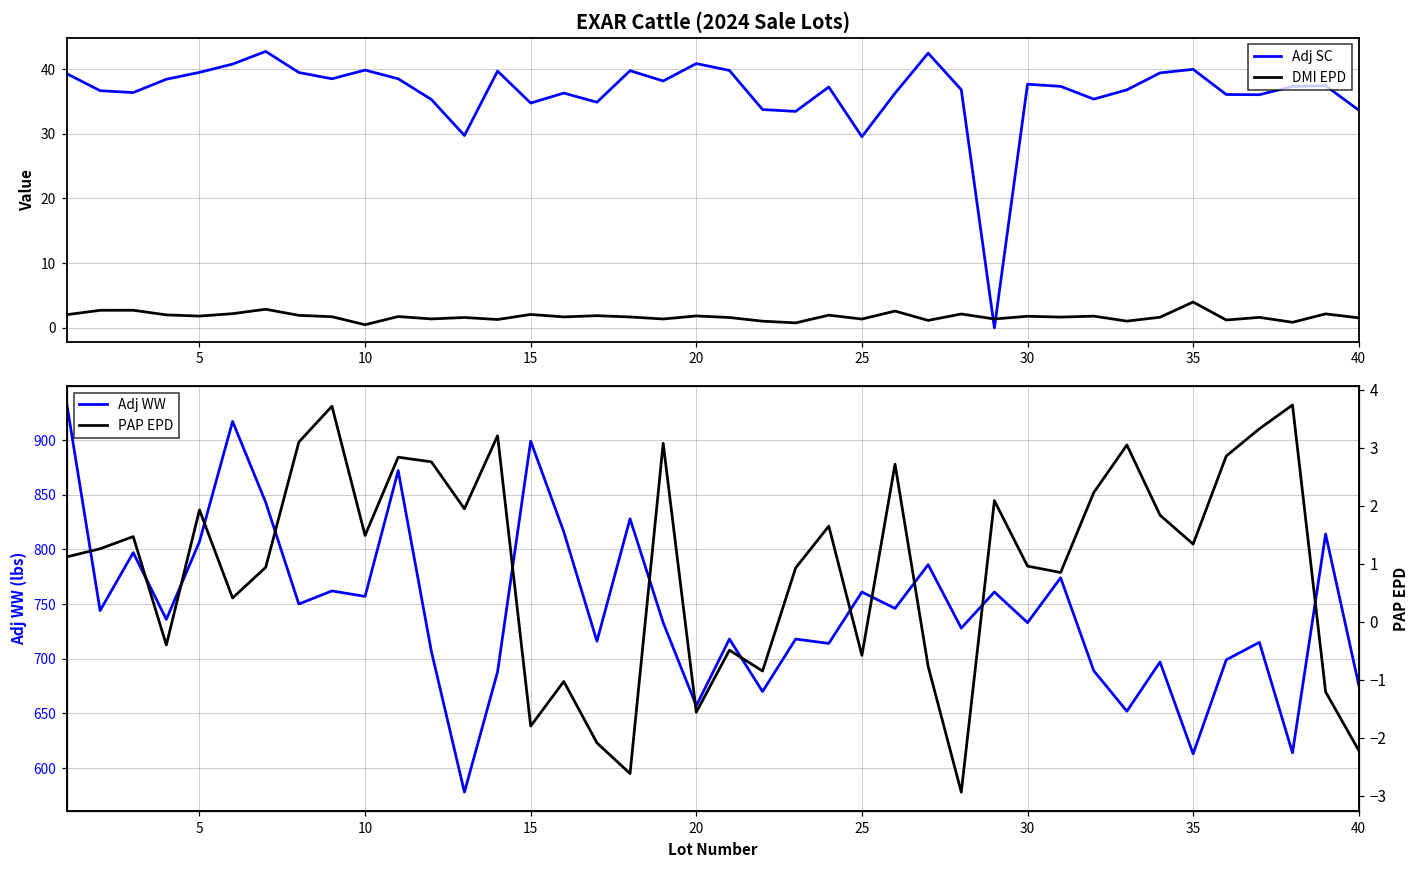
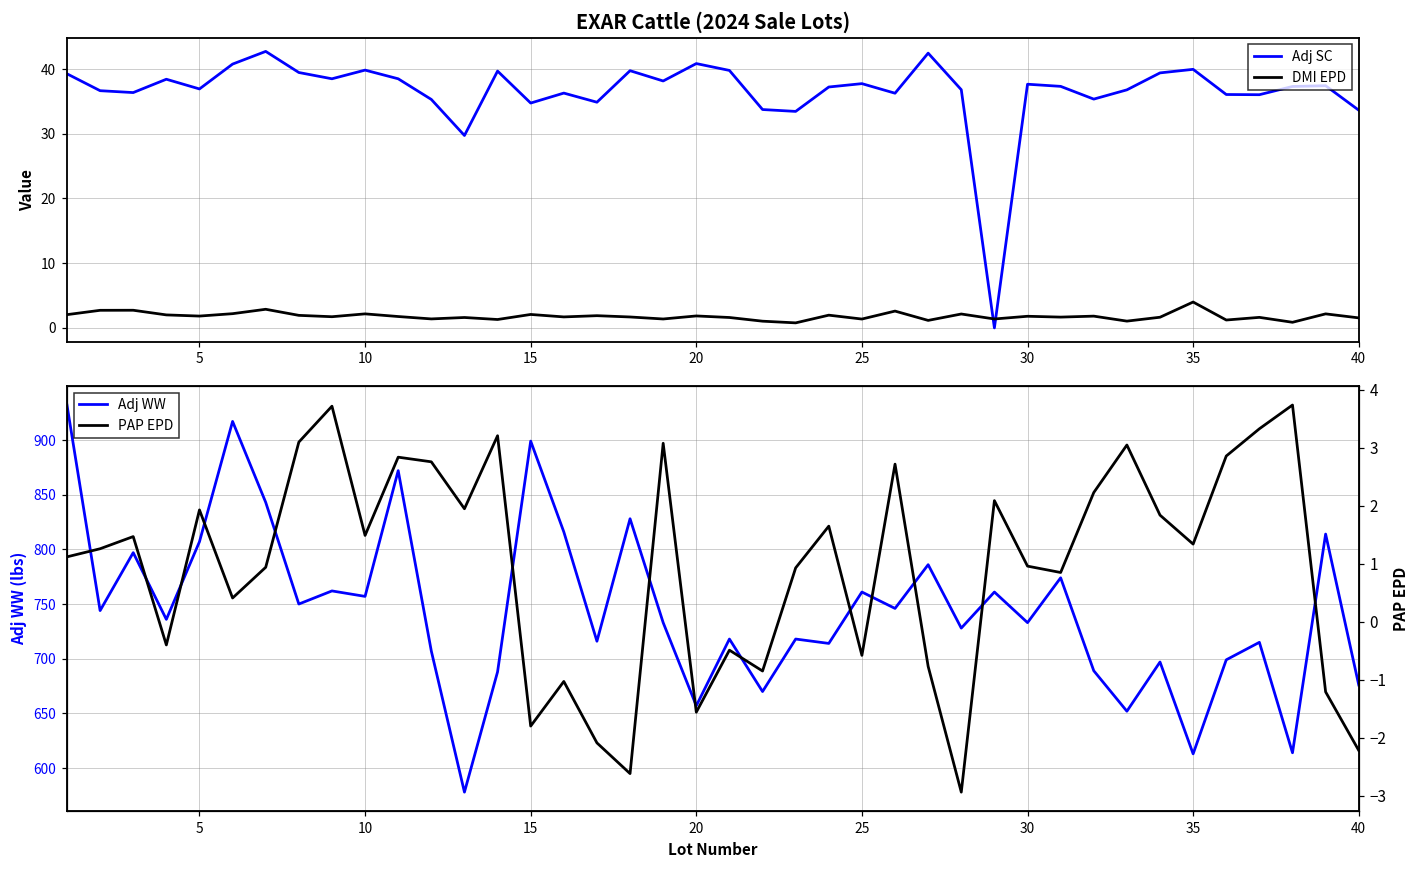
EXAR Cattle (2024 Sale Lots), Adj SC, 5: 39 -> 37
EXAR Cattle (2024 Sale Lots), DMI EPD, 10: 0 -> 2
EXAR Cattle (2024 Sale Lots), Adj SC, 25: 30 -> 38
